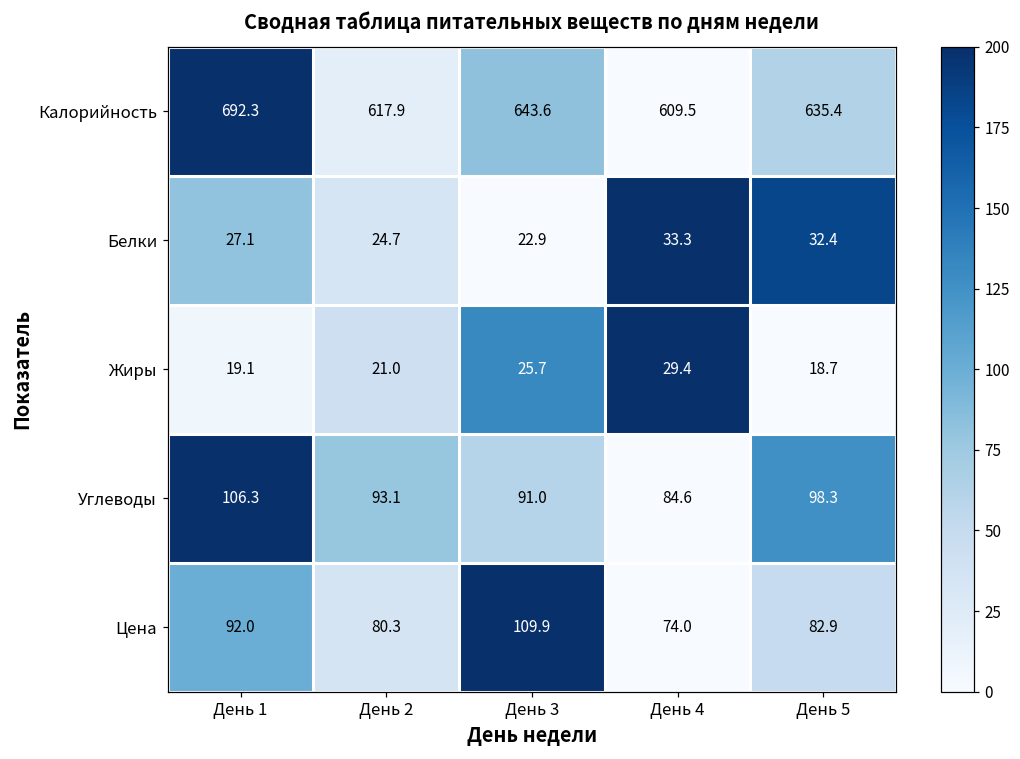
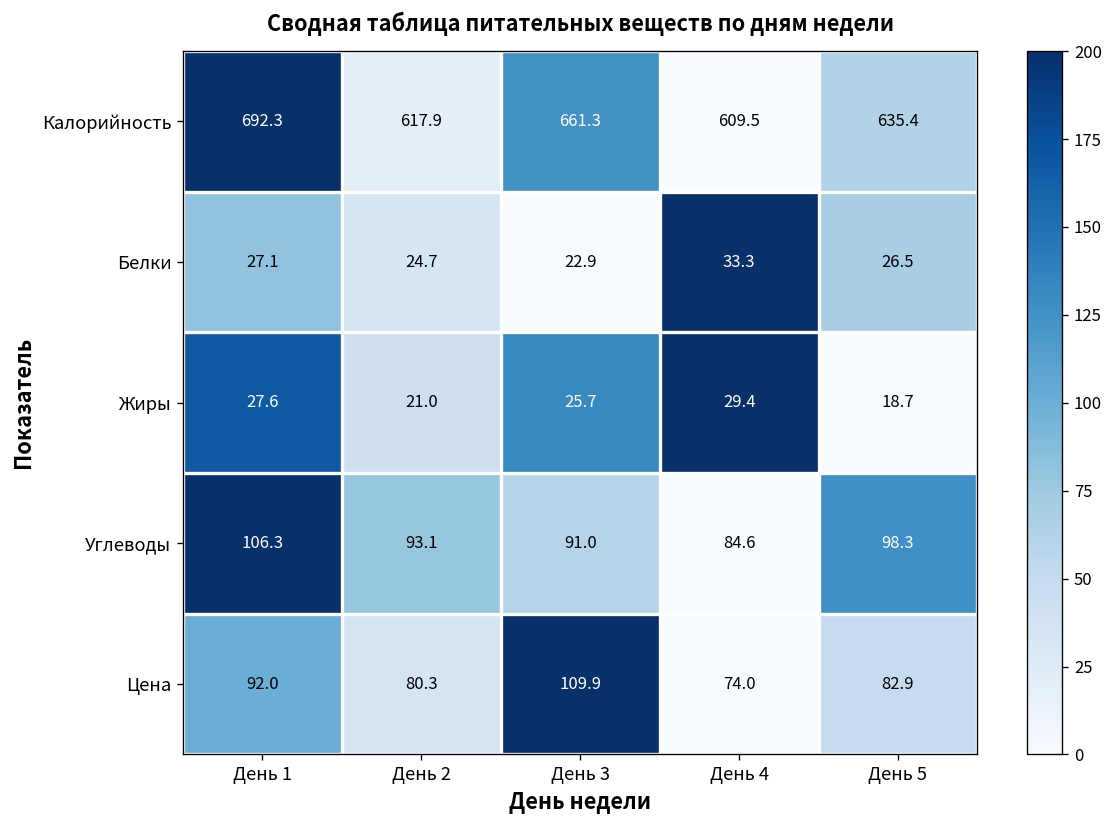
Калорийность, День 3: 643.6 -> 661.3
Белки, День 5: 32.4 -> 26.5
Жиры, День 1: 19.1 -> 27.6
